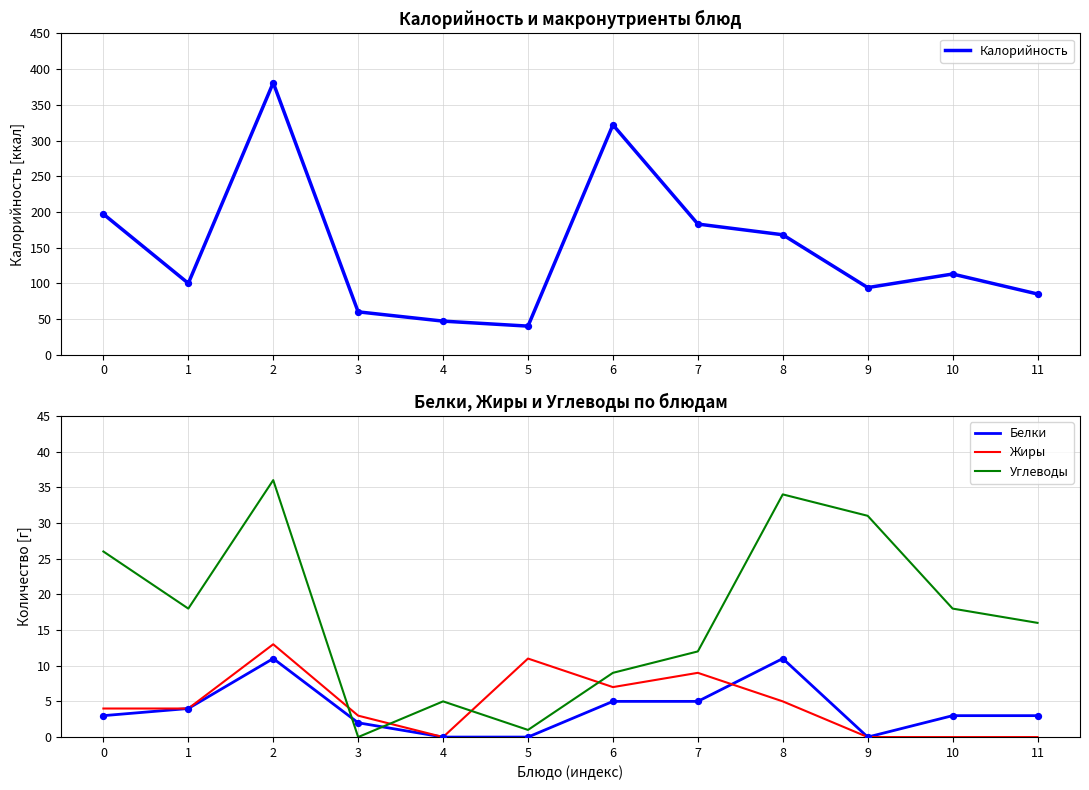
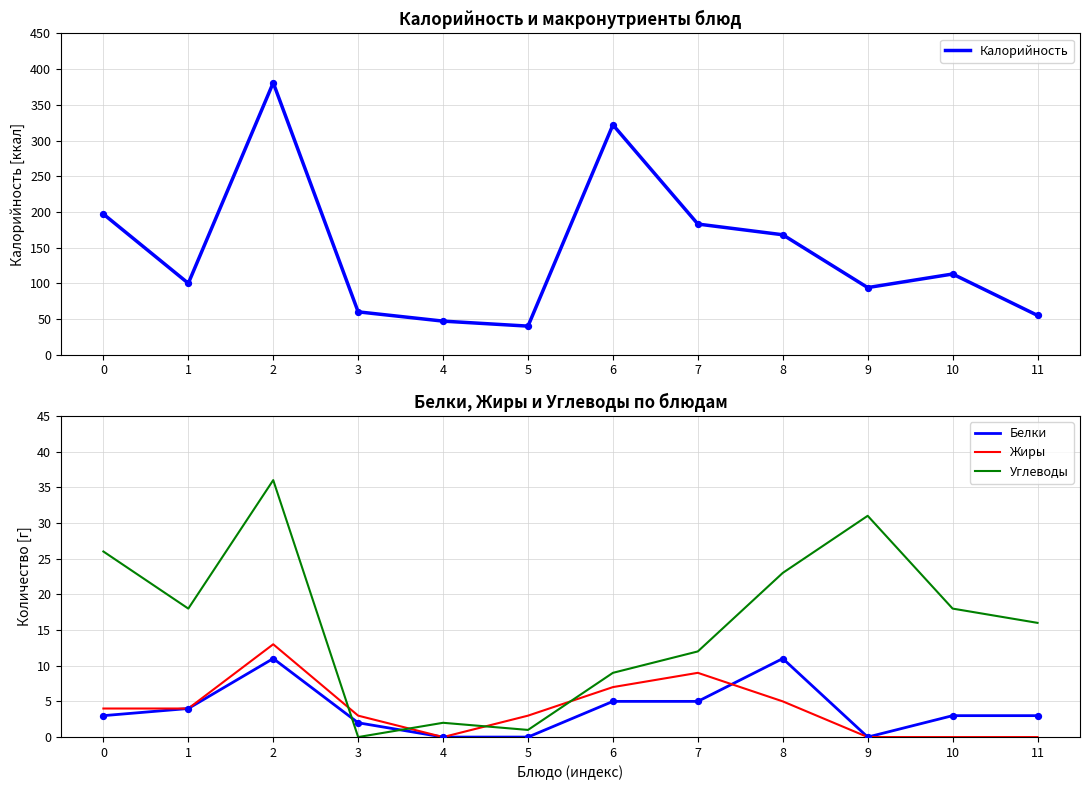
Калорийность и макронутриенты блюд, 11: 90 -> 60
Белки, Жиры и Углеводы по блюдам, Углеводы, 4: 5 -> 2
Белки, Жиры и Углеводы по блюдам, Жиры, 5: 11 -> 3
Белки, Жиры и Углеводы по блюдам, Углеводы, 8: 34 -> 23
